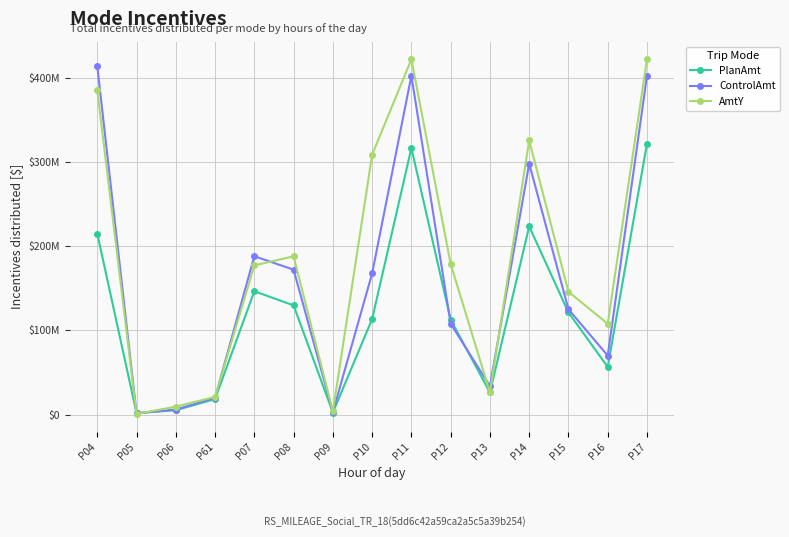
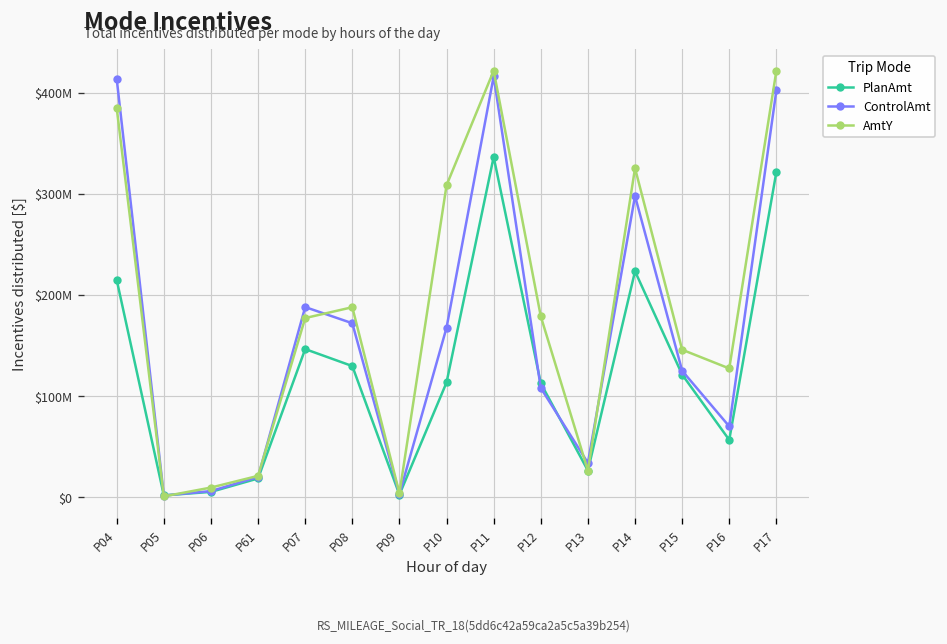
PlanAmt, P11: $320000000 -> $340000000
ControlAmt, P11: $400000000 -> $420000000
AmtY, P16: $110000000 -> $130000000
